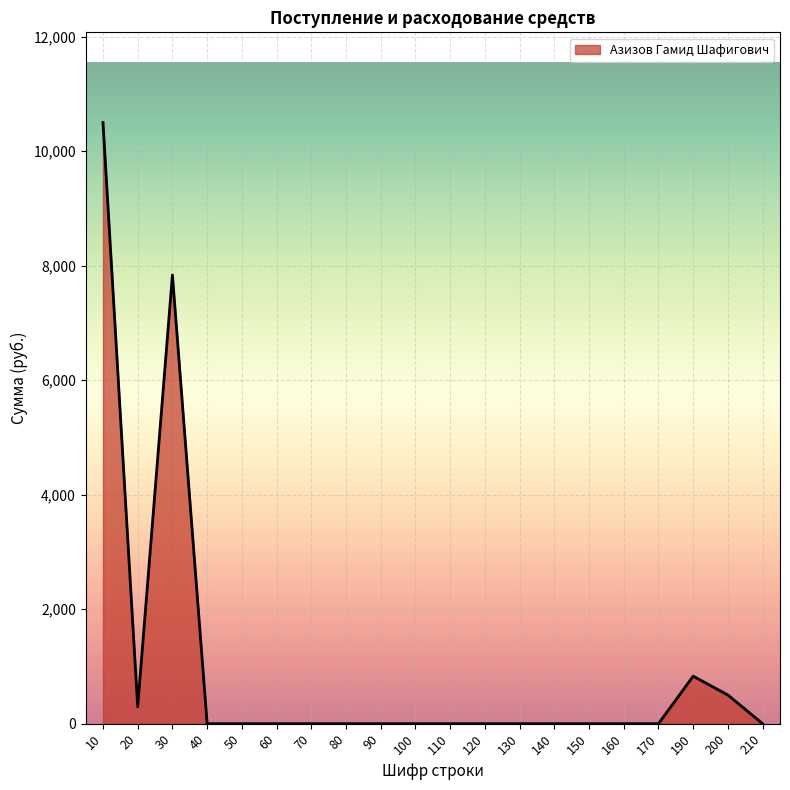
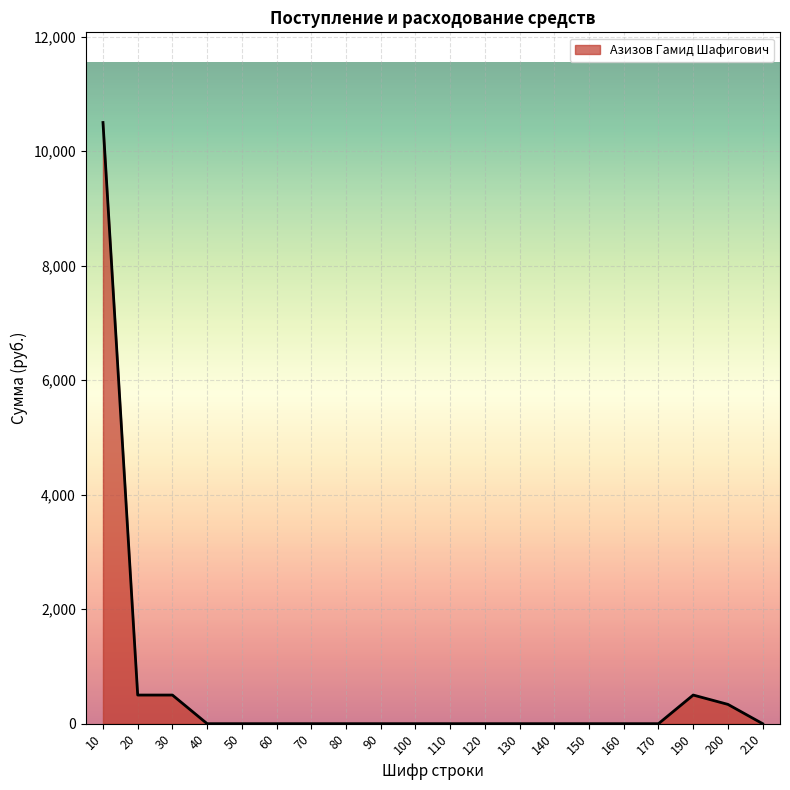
20: 300 -> 500
30: 7,800 -> 500
190: 800 -> 500
200: 500 -> 300
